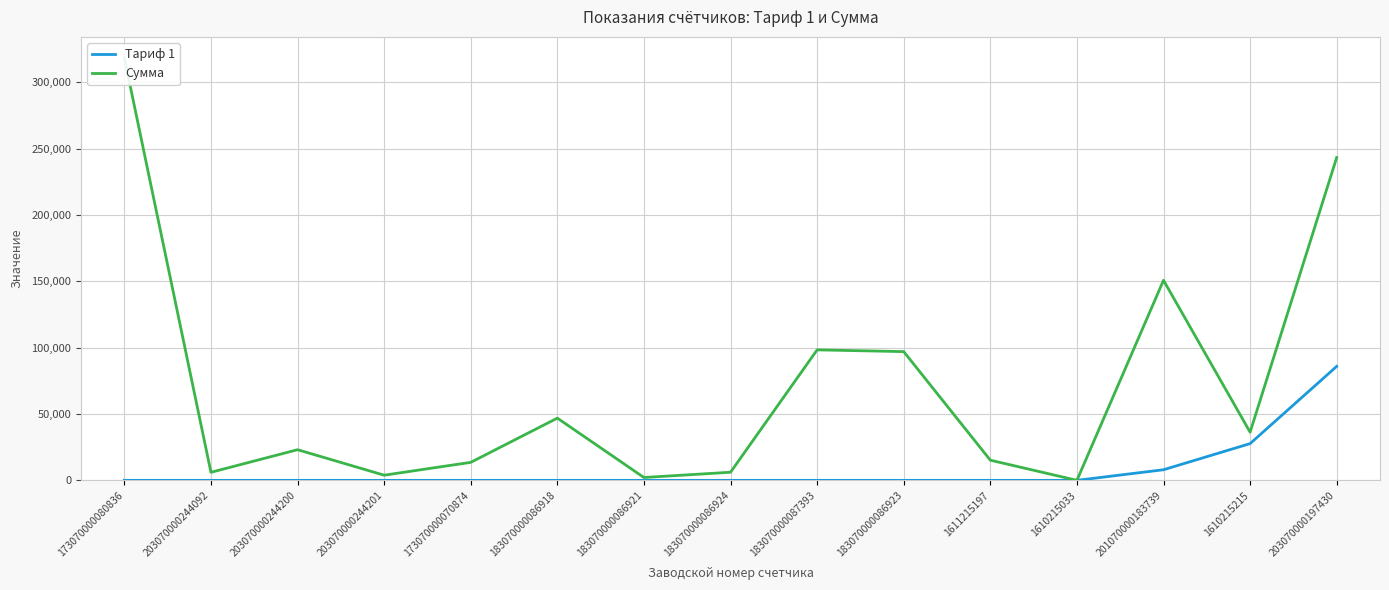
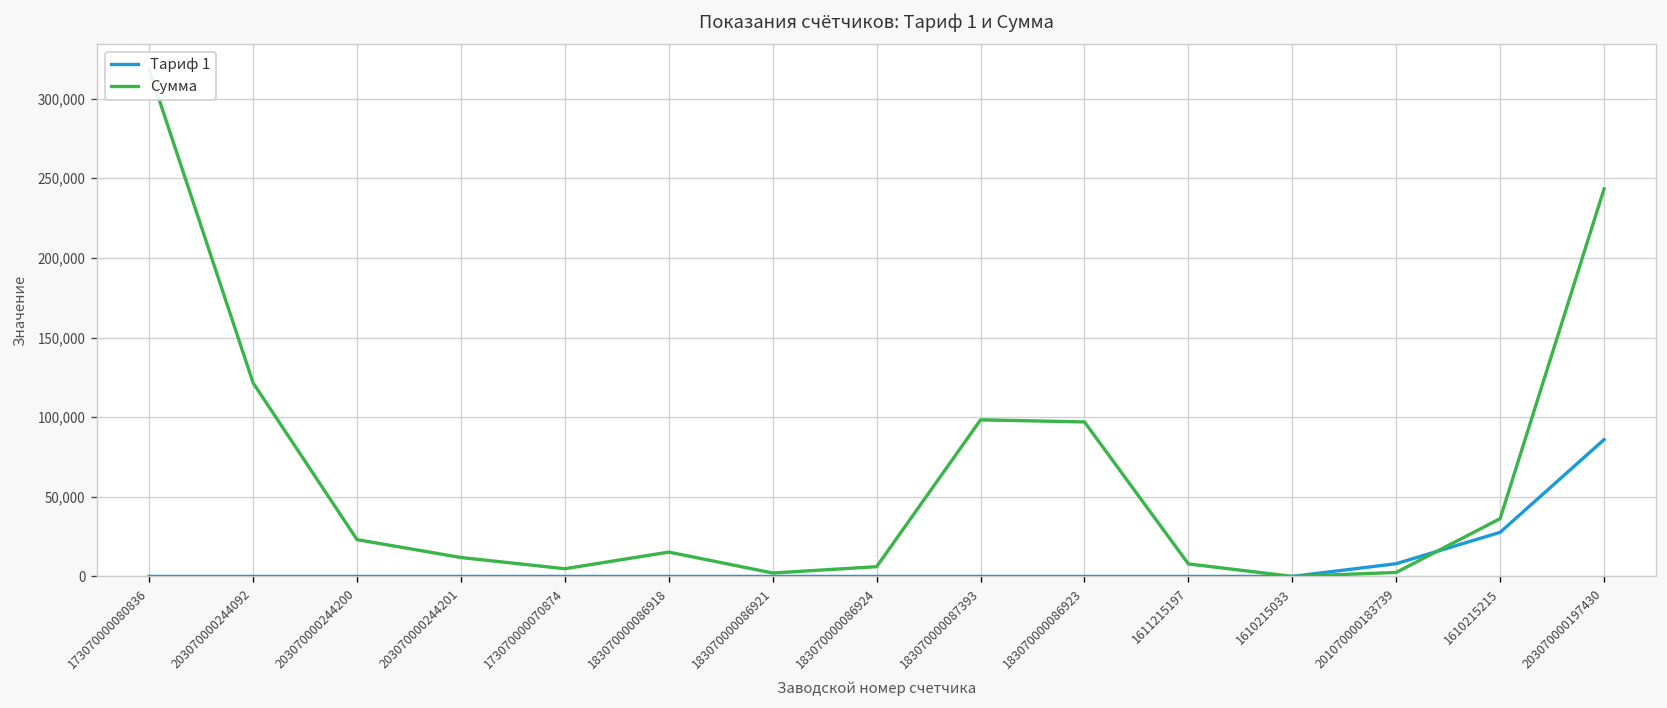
Сумма, 203070000244092: 6,000 -> 121,000
Сумма, 203070000244201: 4,000 -> 12,000
Сумма, 173070000070874: 14,000 -> 5,000
Сумма, 183070000086918: 47,000 -> 15,000
Сумма, 1611215197: 15,000 -> 8,000
Сумма, 201070000183739: 151,000 -> 3,000
